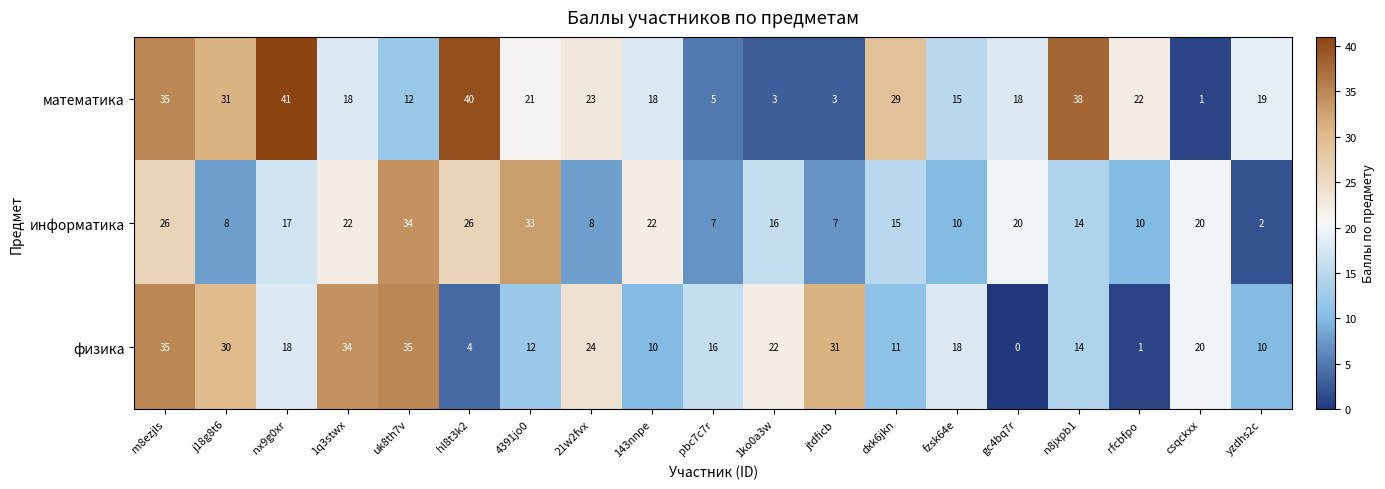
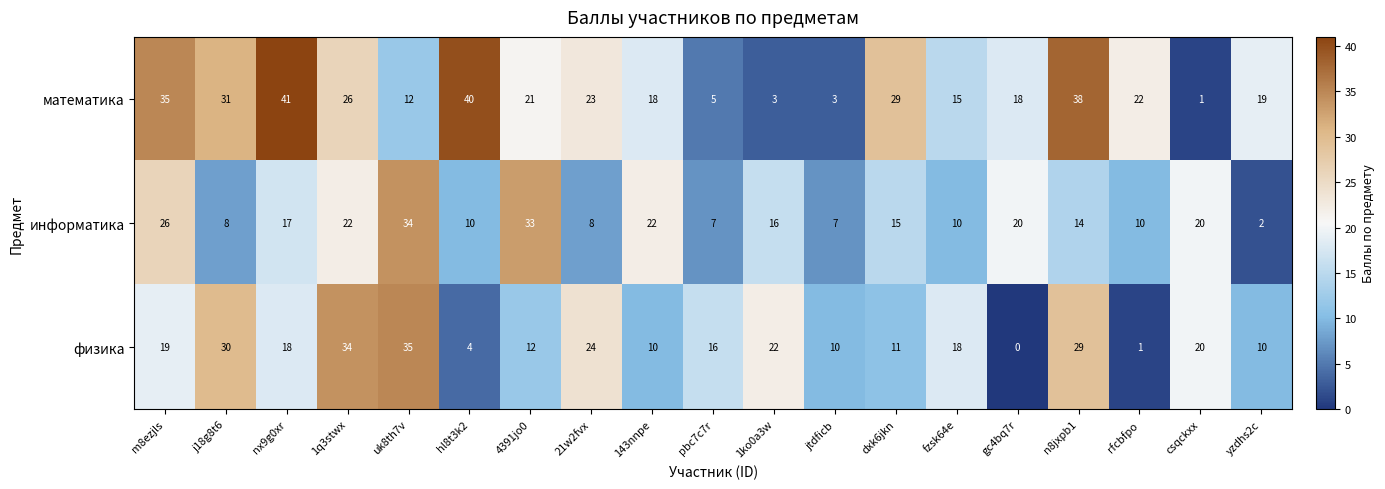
математика, 1q3stwx: 18 -> 26
информатика, hl8t3k2: 26 -> 10
физика, m8ezjls: 35 -> 19
физика, jtdficb: 31 -> 10
физика, n8jxpb1: 14 -> 29
